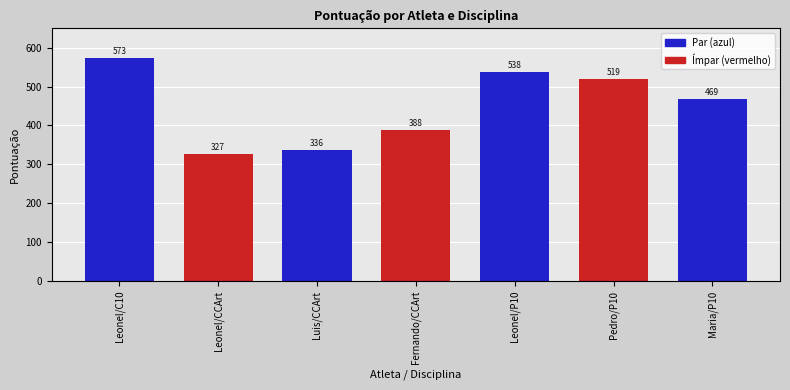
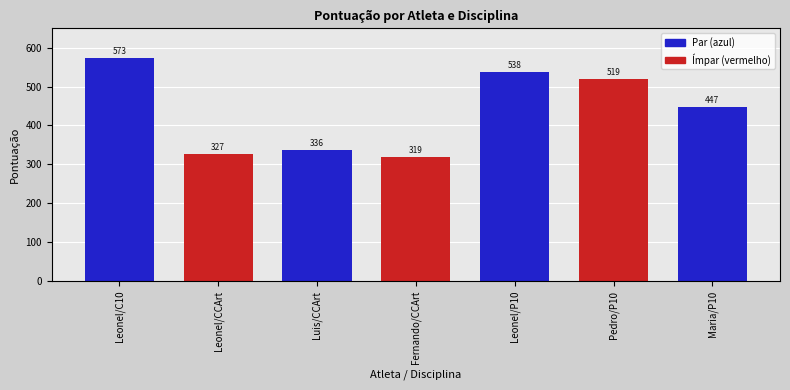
Fernando/CCArt: 388 -> 319
Maria/P10: 469 -> 447
